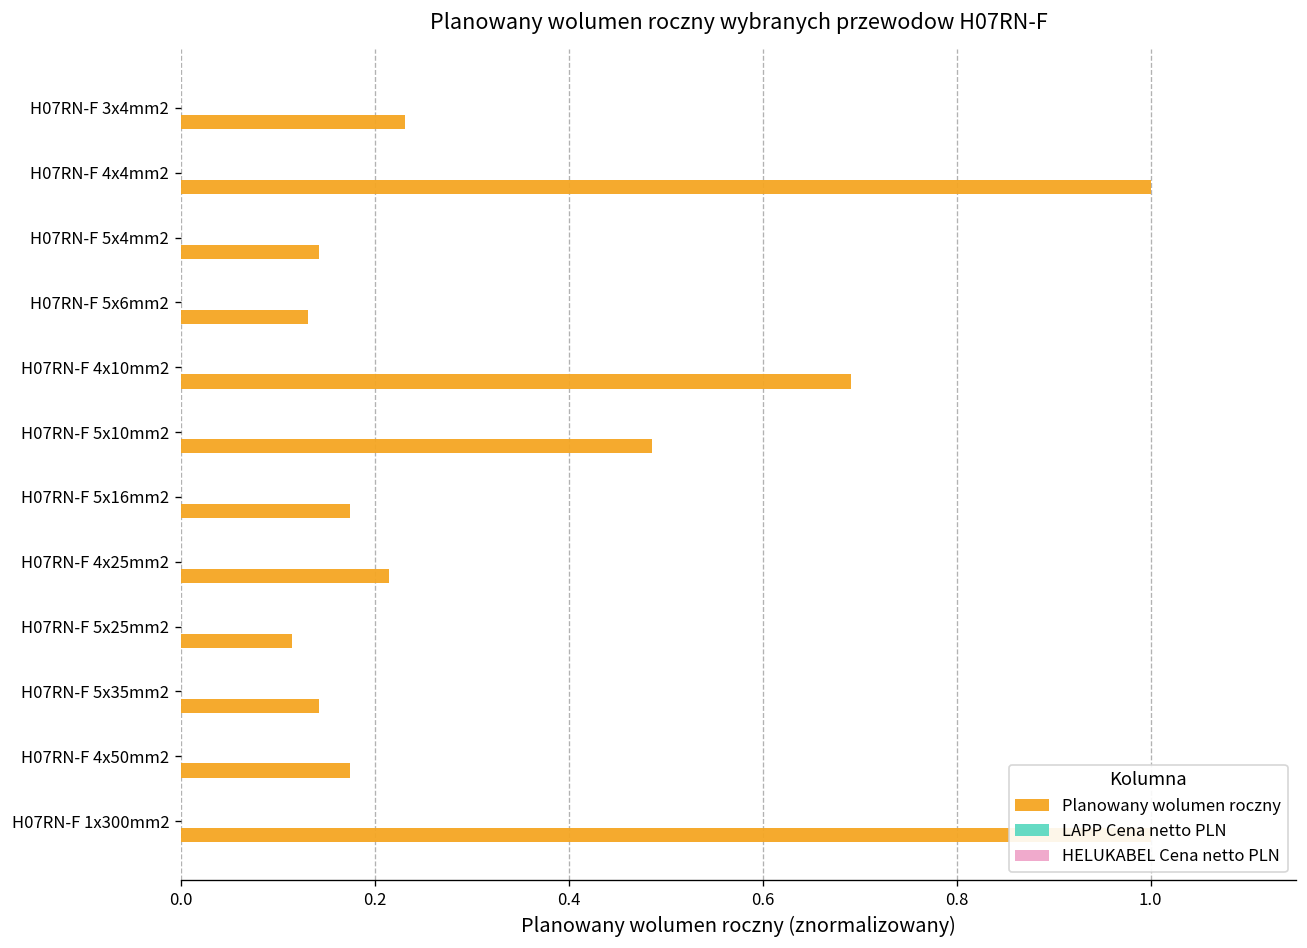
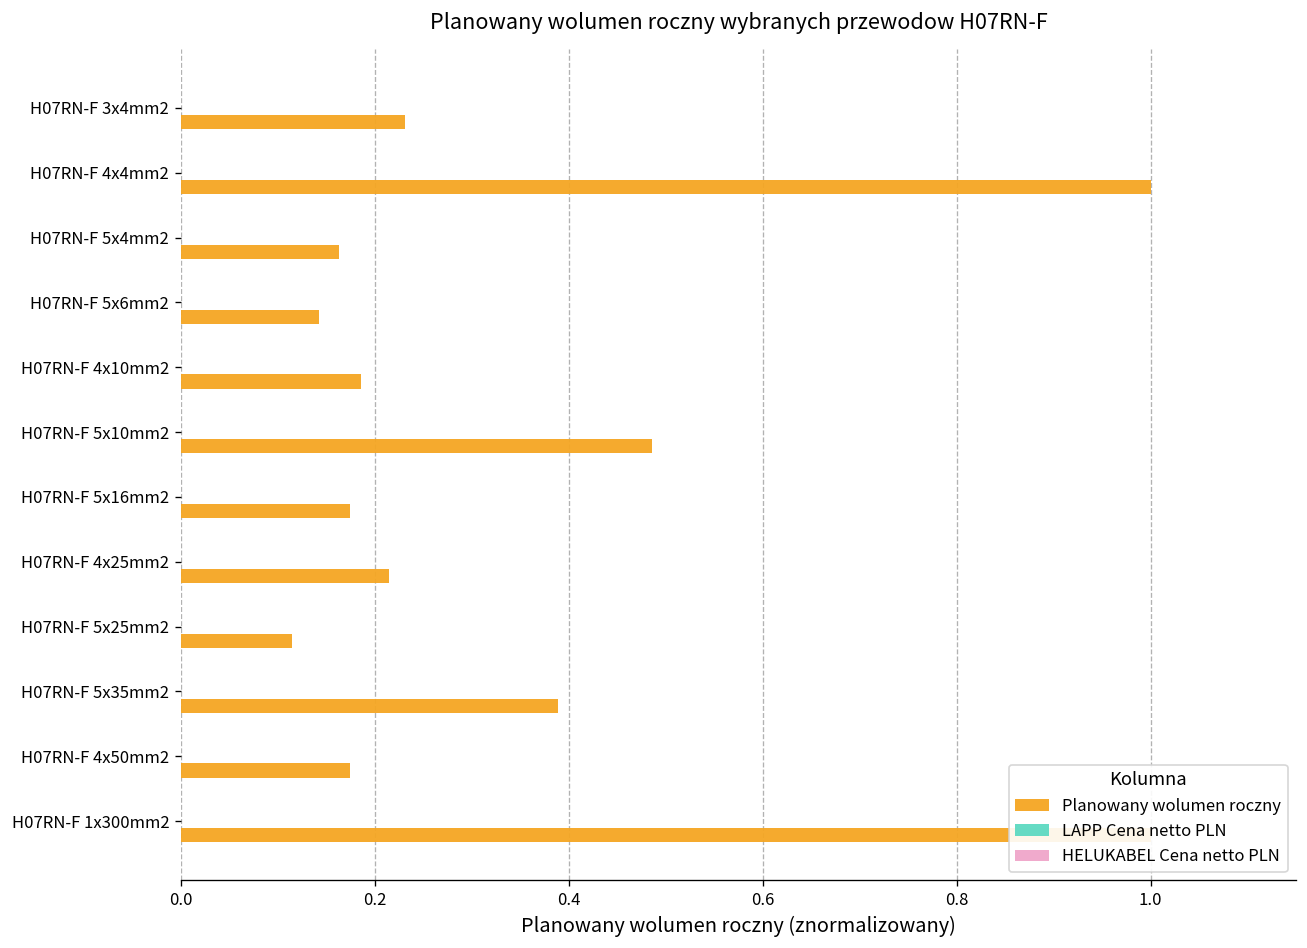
Planowany wolumen roczny, H07RN-F 5x4mm2: 0.14 -> 0.16
Planowany wolumen roczny, H07RN-F 5x6mm2: 0.13 -> 0.14
Planowany wolumen roczny, H07RN-F 4x10mm2: 0.69 -> 0.19
Planowany wolumen roczny, H07RN-F 5x35mm2: 0.14 -> 0.39
